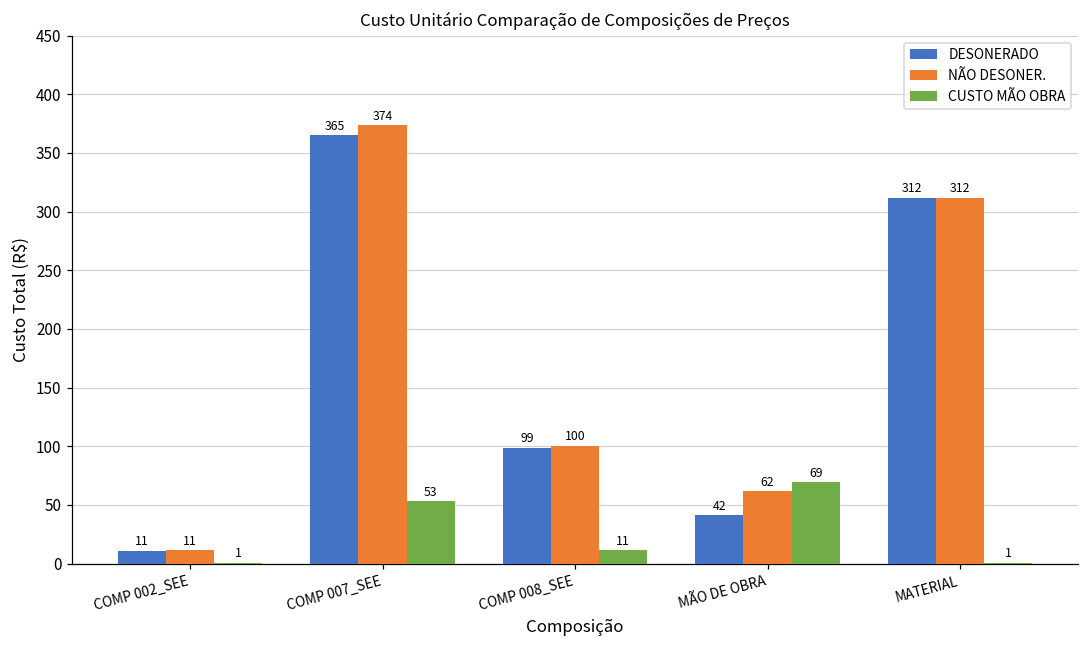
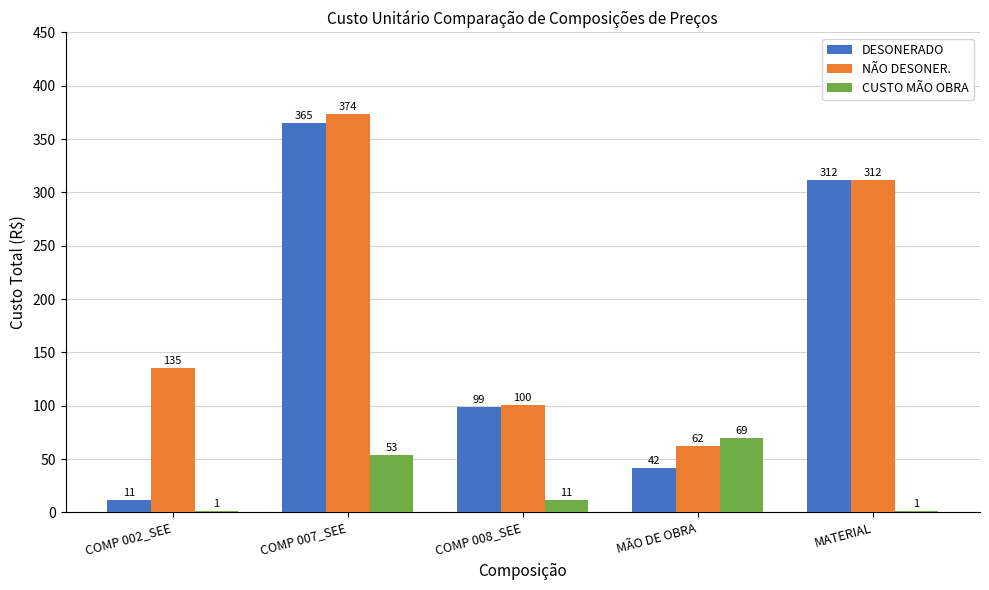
NÃO DESONER., COMP 002_SEE: 11 -> 135
